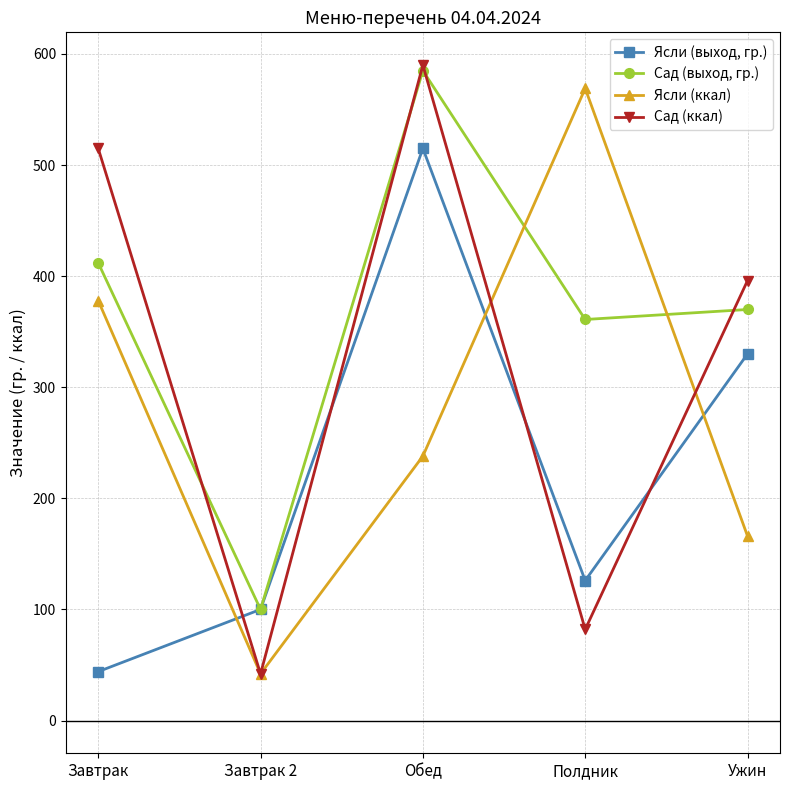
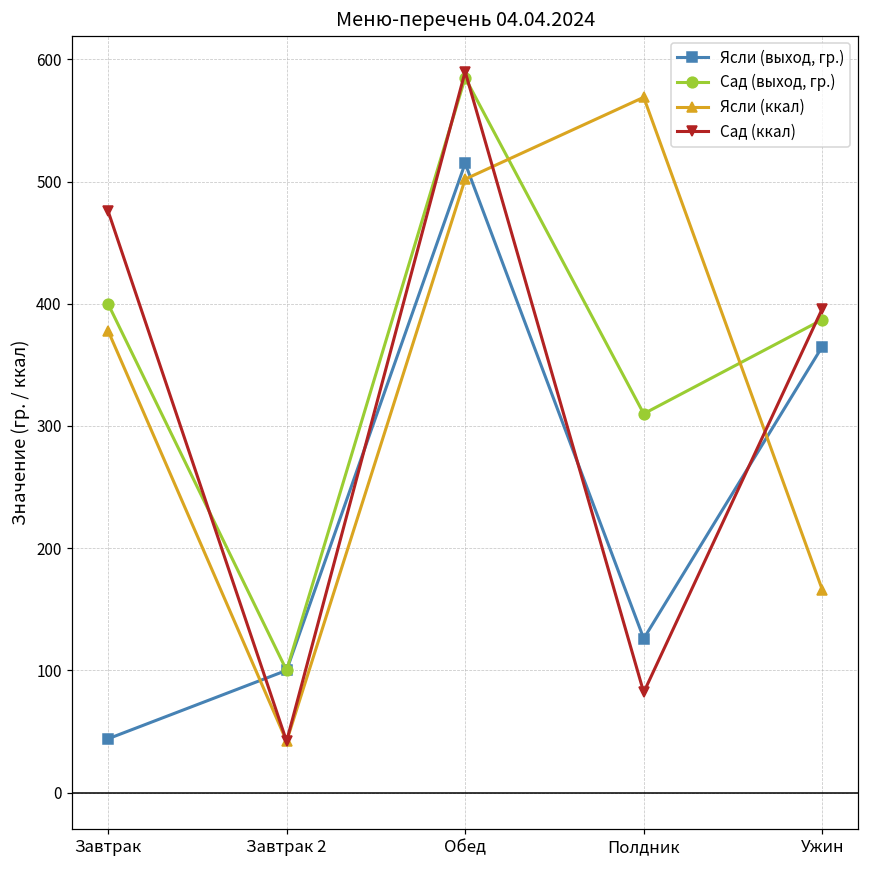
Сад (выход, гр.), Завтрак: 412 -> 400
Сад (ккал), Завтрак: 515 -> 476
Ясли (ккал), Обед: 238 -> 502
Сад (выход, гр.), Полдник: 361 -> 310
Ясли (выход, гр.), Ужин: 330 -> 365
Сад (выход, гр.), Ужин: 370 -> 387
